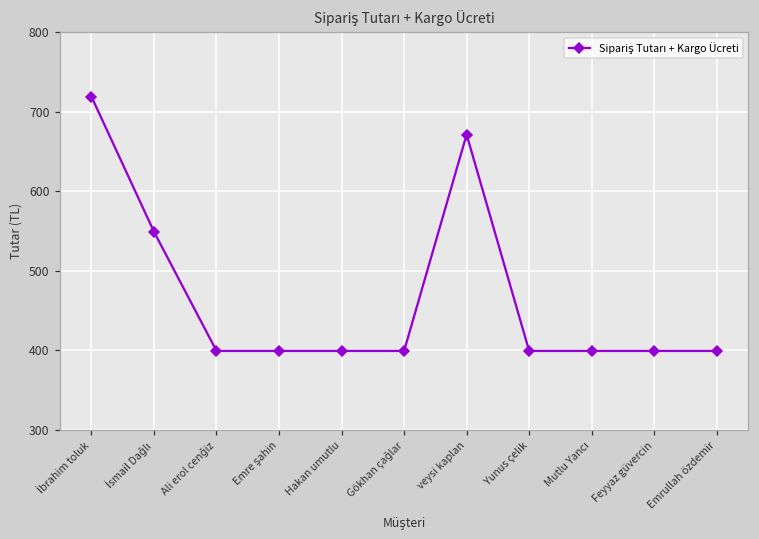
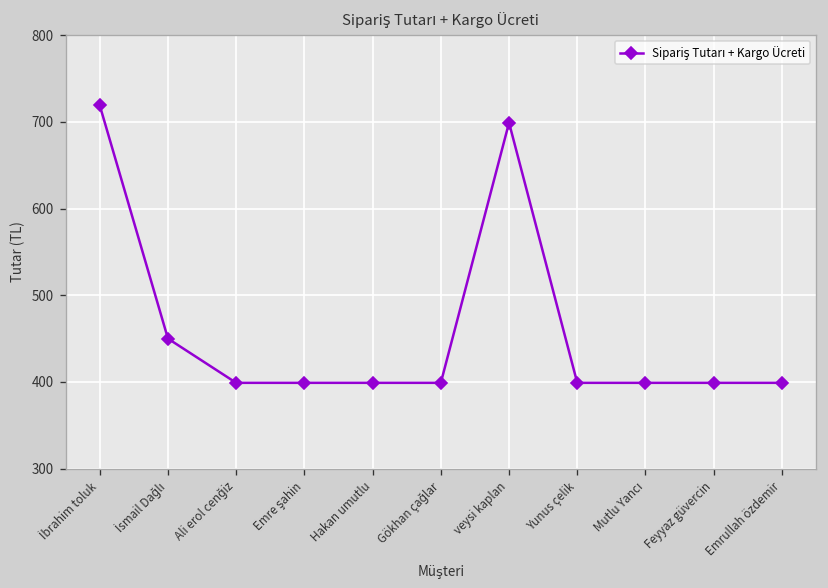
İsmail Dağlı: 550 -> 450
veysi kaplan: 670 -> 700
